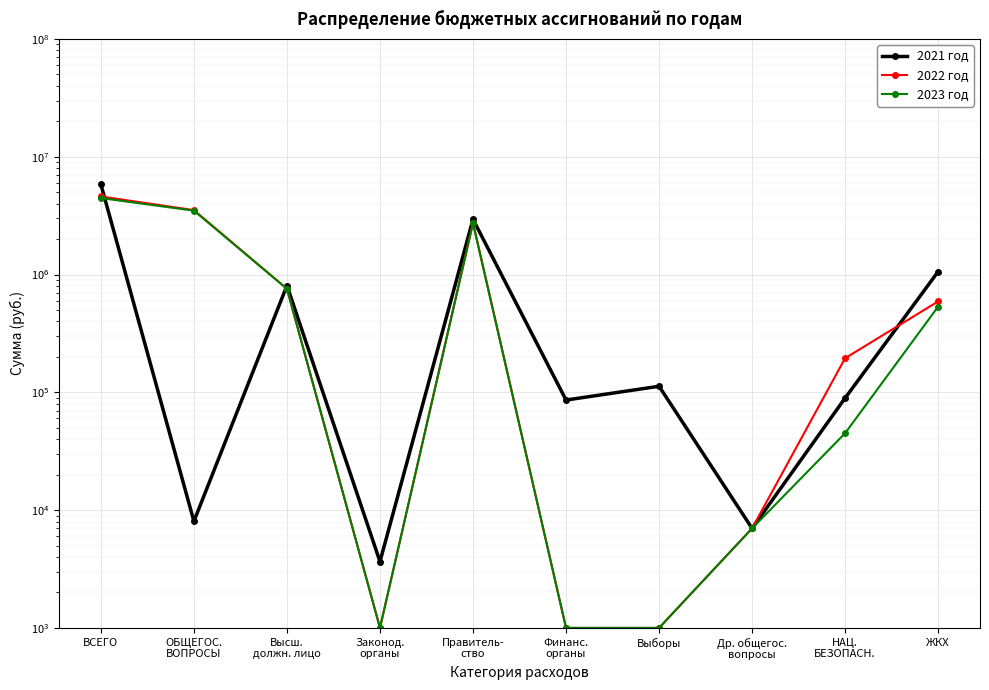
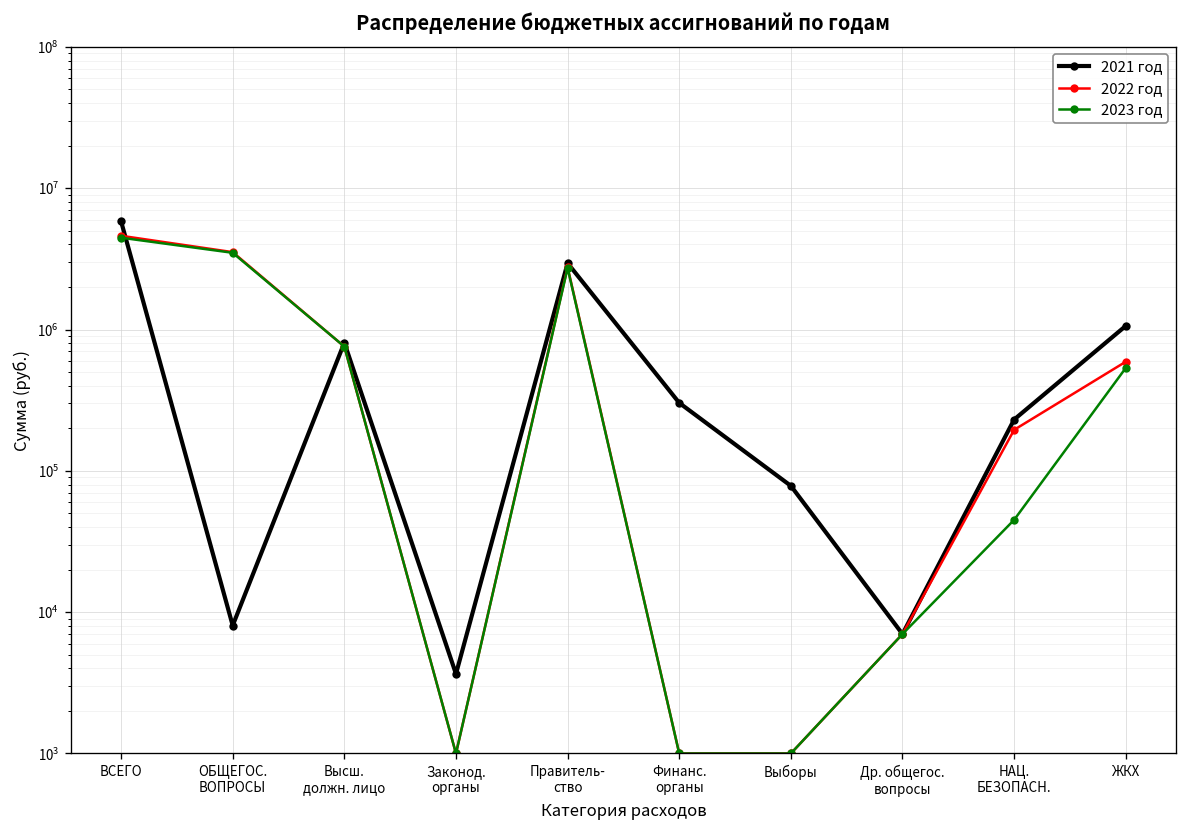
2021 год, Финанс. органы: 90000 -> 300000
2021 год, Выборы: 110000 -> 80000
2021 год, НАЦ. БЕЗОПАСН.: 90000 -> 230000
